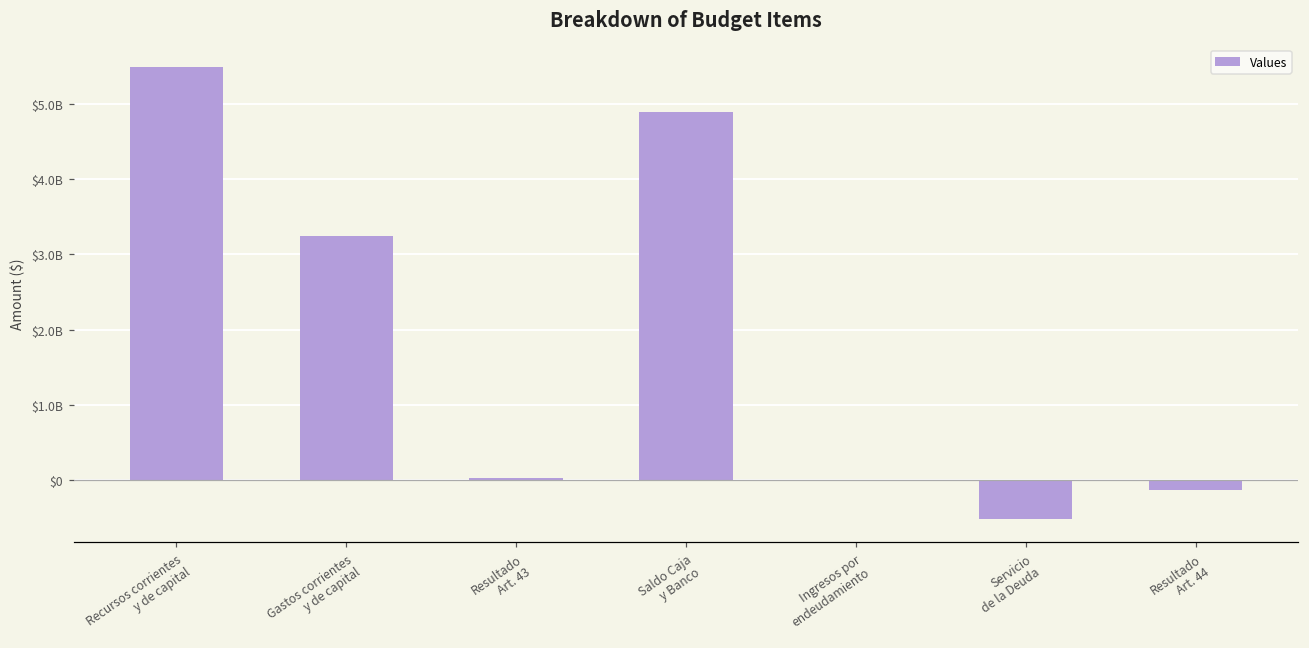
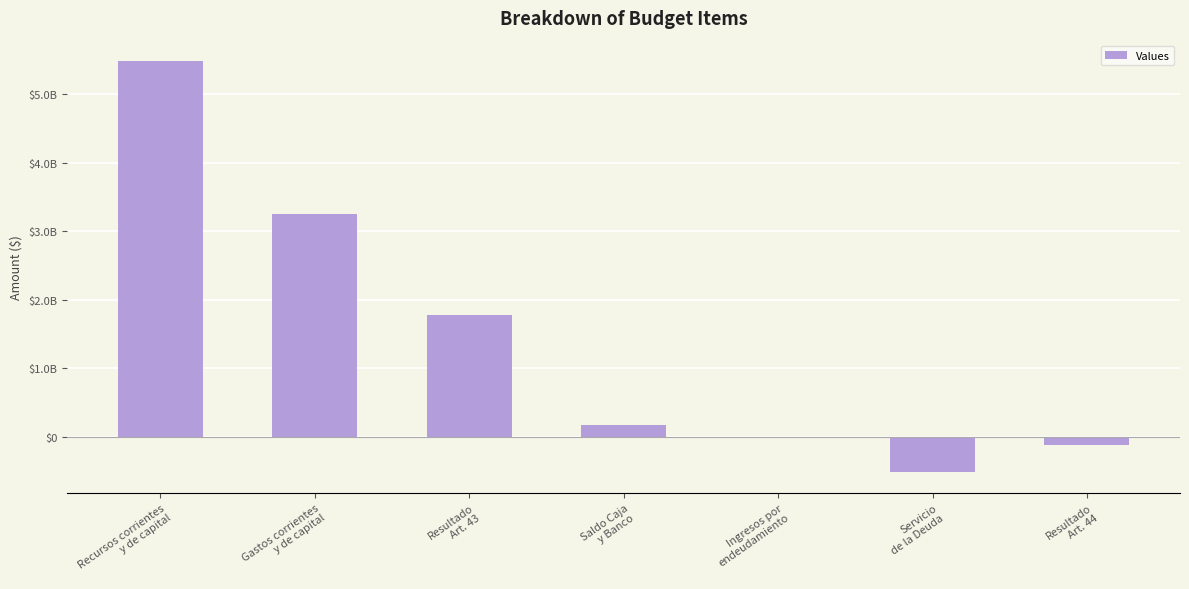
Resultado Art. 43: $0 -> $1800000000
Saldo Caja y Banco: $4900000000 -> $200000000
